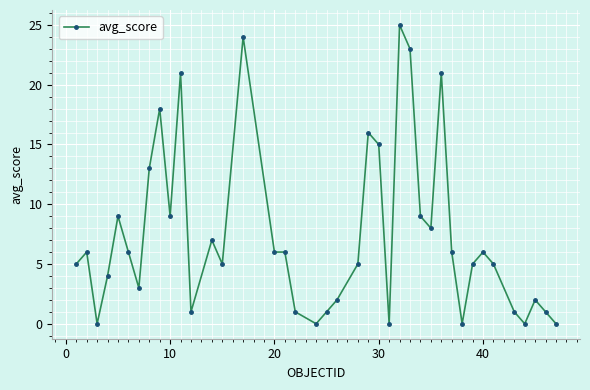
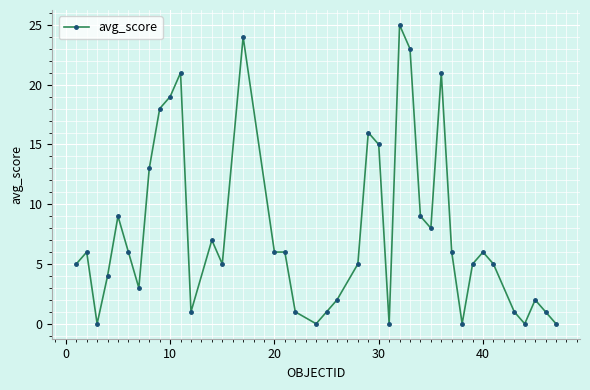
10: 9 -> 19
